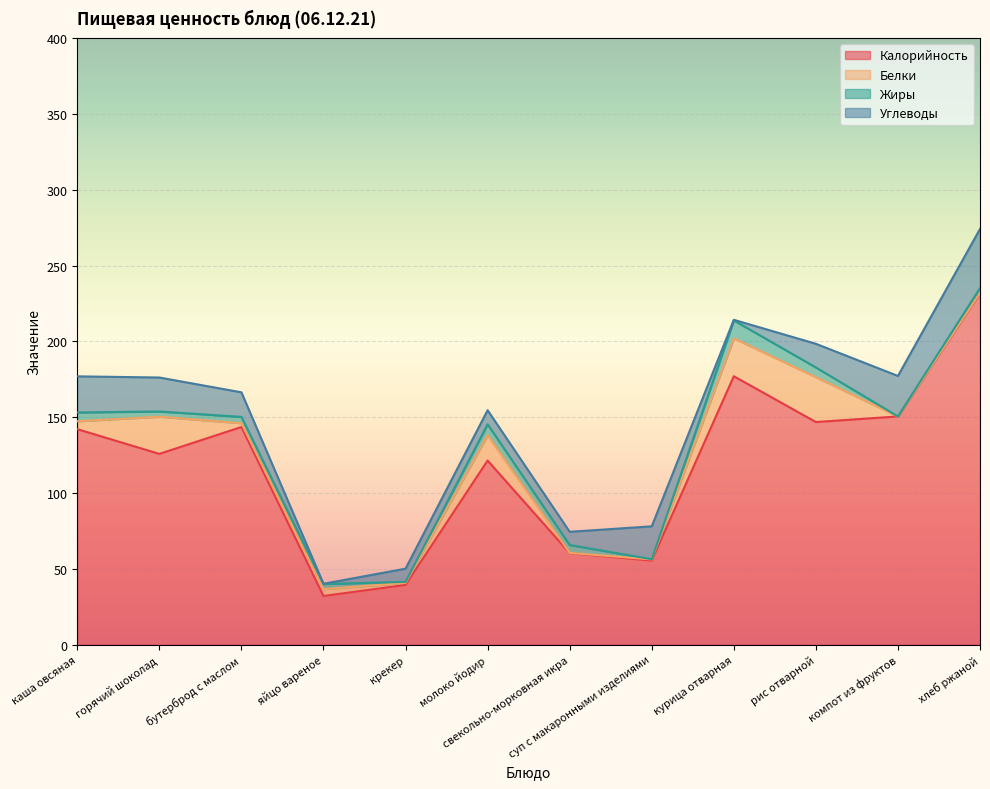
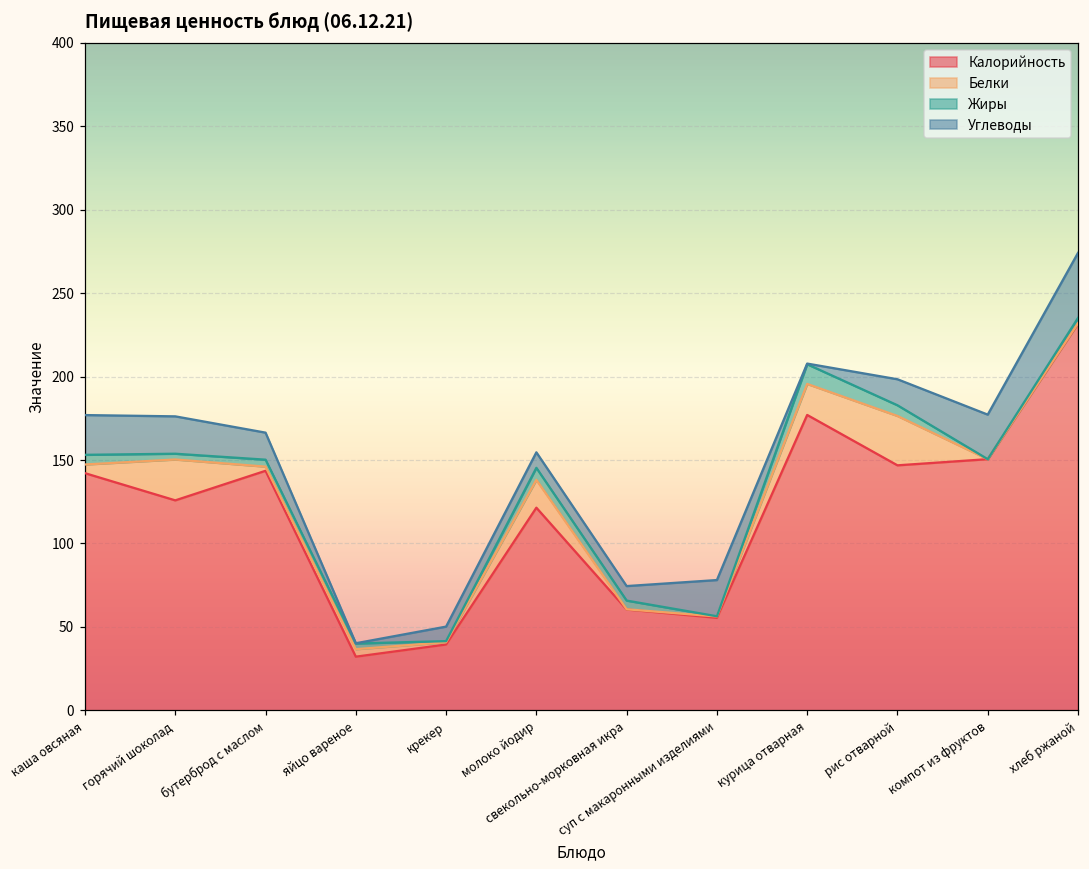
Белки, курица отварная: 25 -> 19
